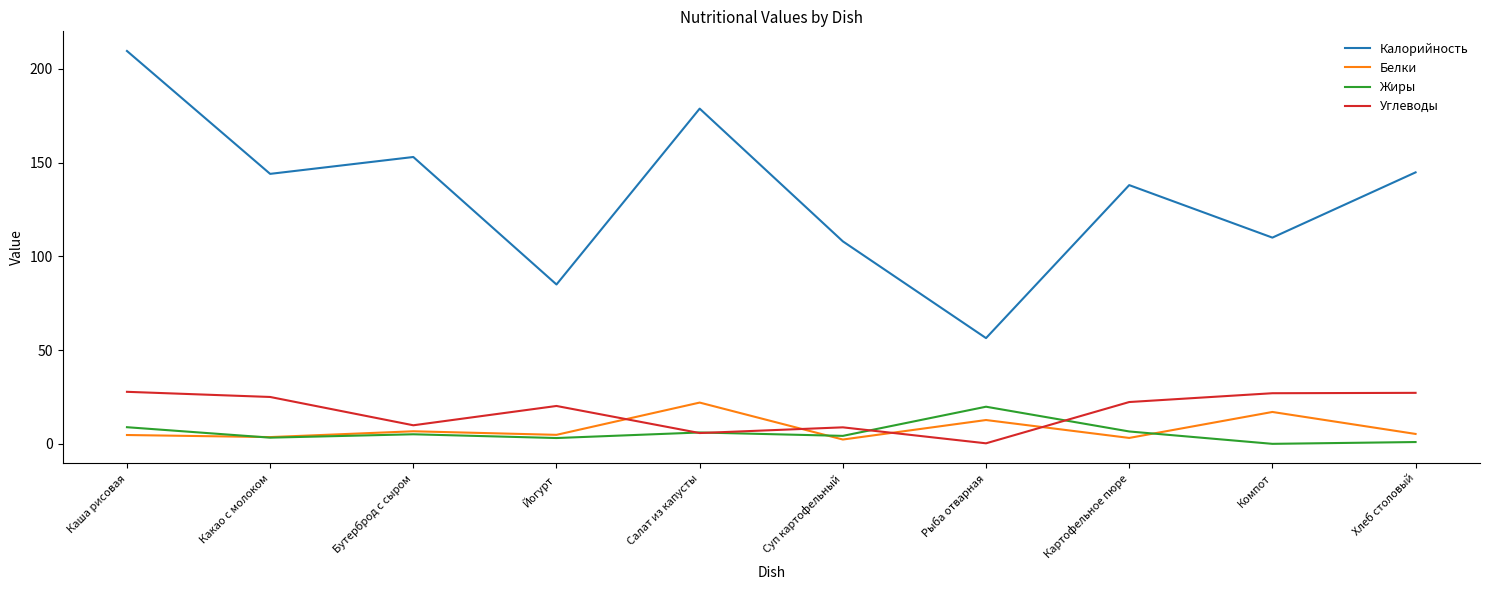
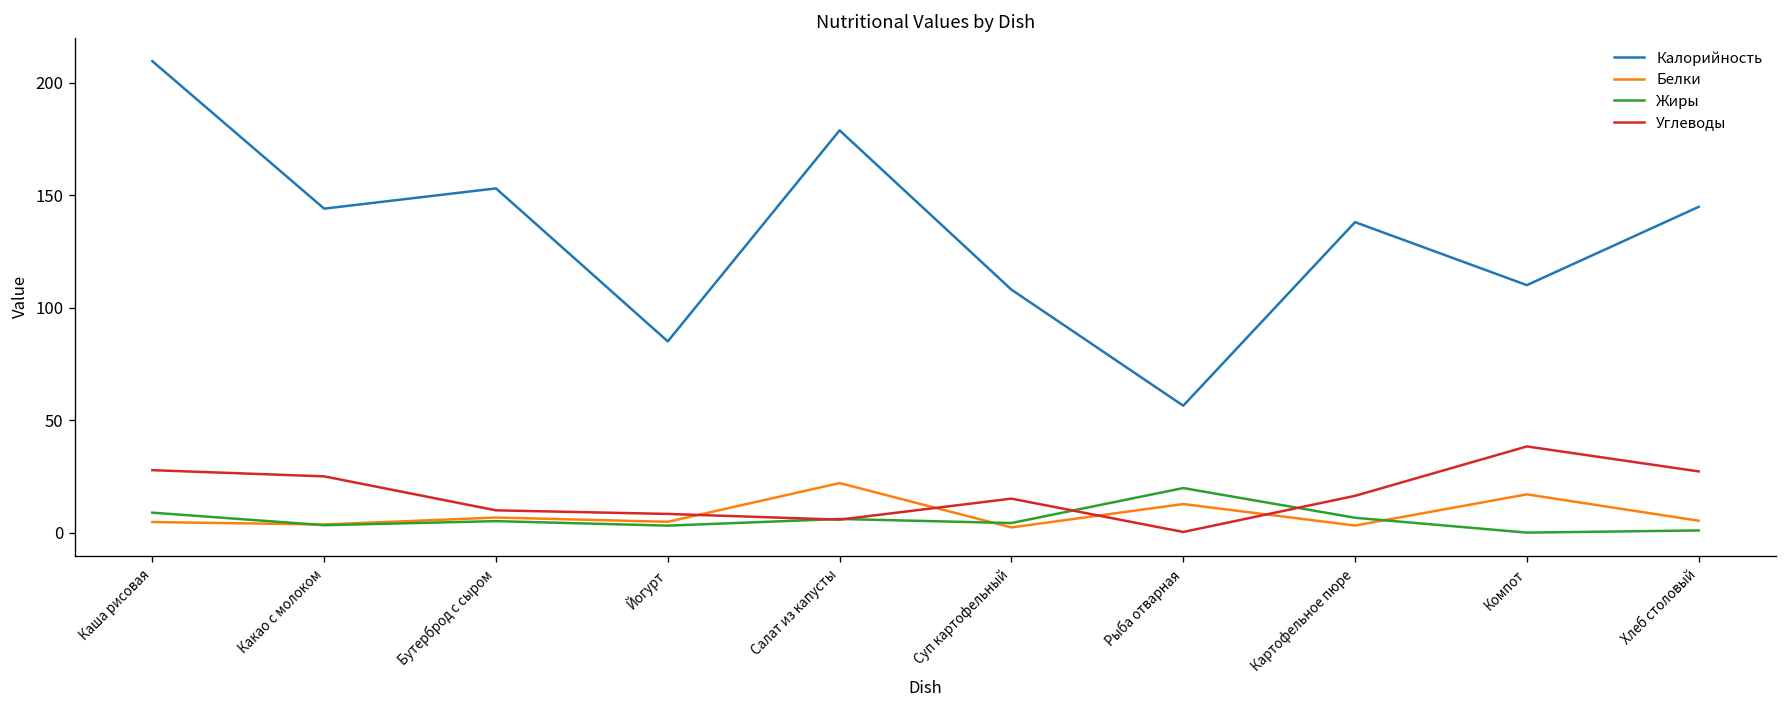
Углеводы, Йогурт: 20 -> 8
Углеводы, Суп картофельный: 9 -> 15
Углеводы, Картофельное пюре: 22 -> 16
Углеводы, Компот: 27 -> 38
